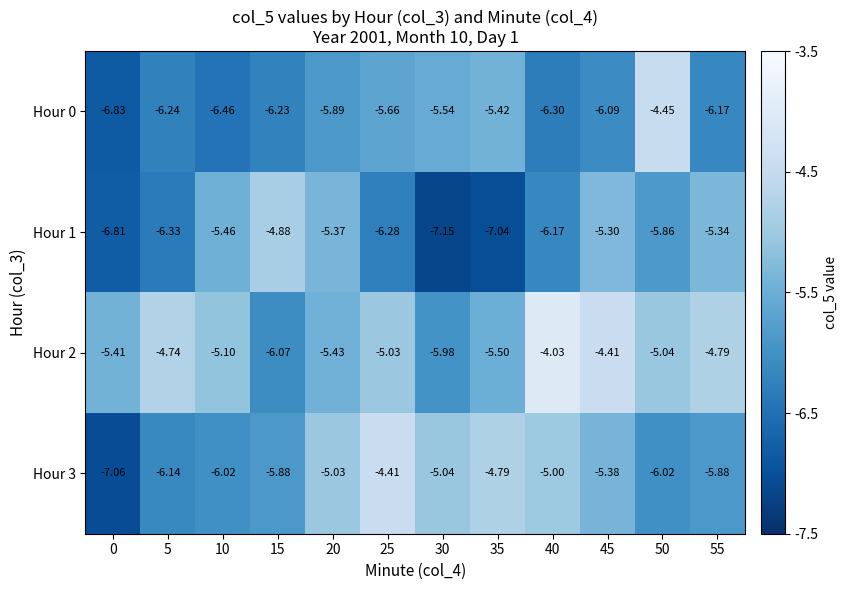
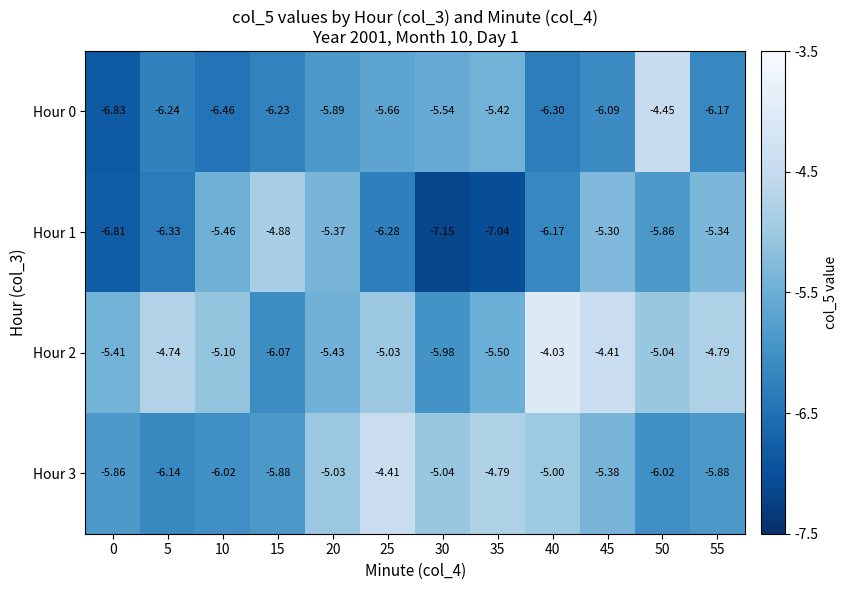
Hour 3, 0: -7.06 -> -5.86
